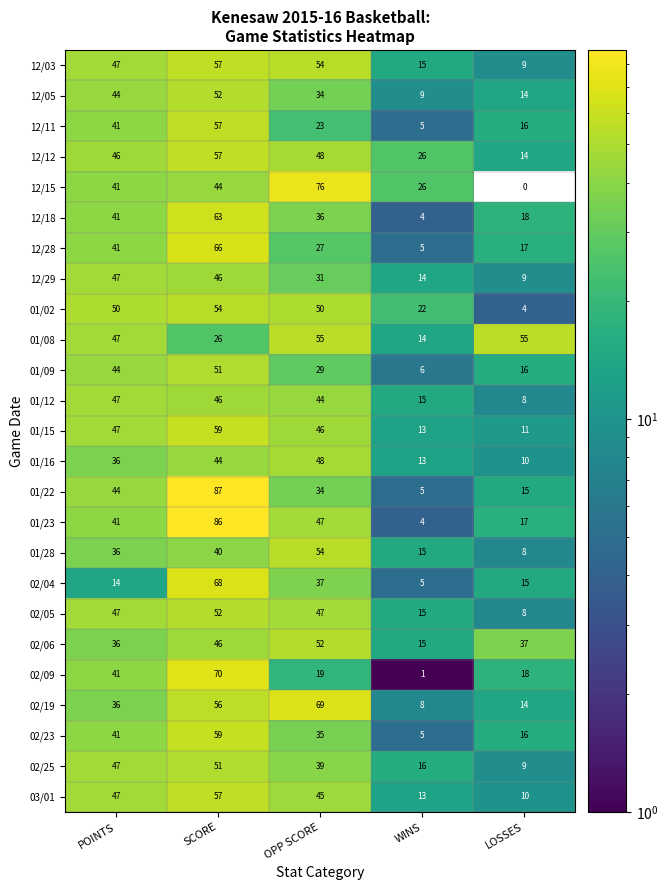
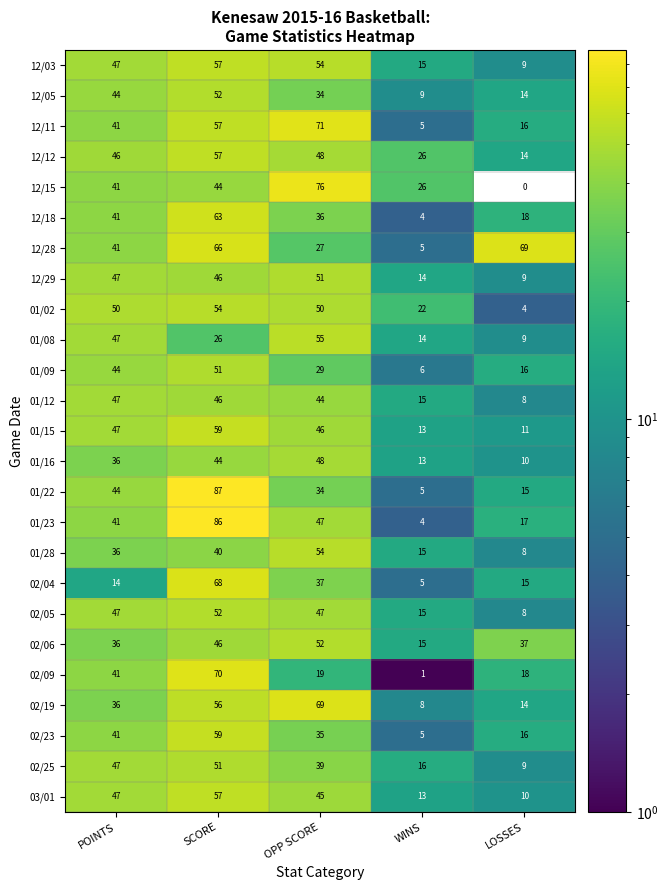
12/11, OPP SCORE: 23 -> 71
12/28, LOSSES: 17 -> 69
12/29, OPP SCORE: 31 -> 51
01/08, LOSSES: 55 -> 9
